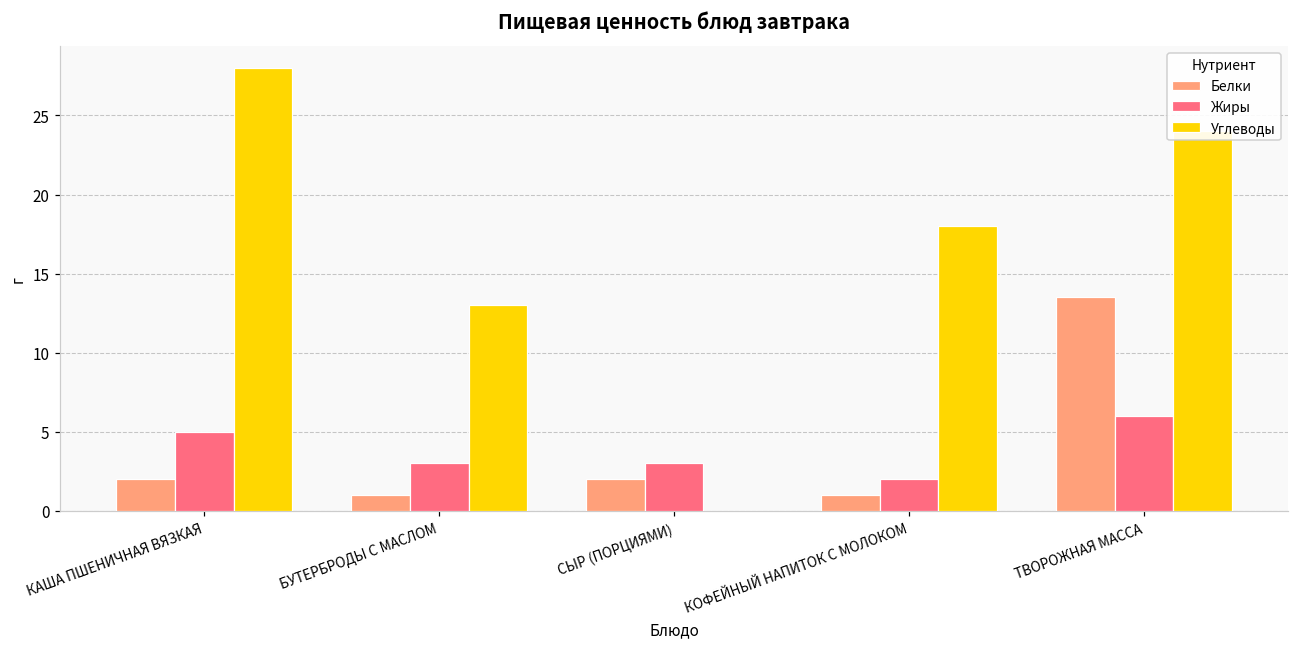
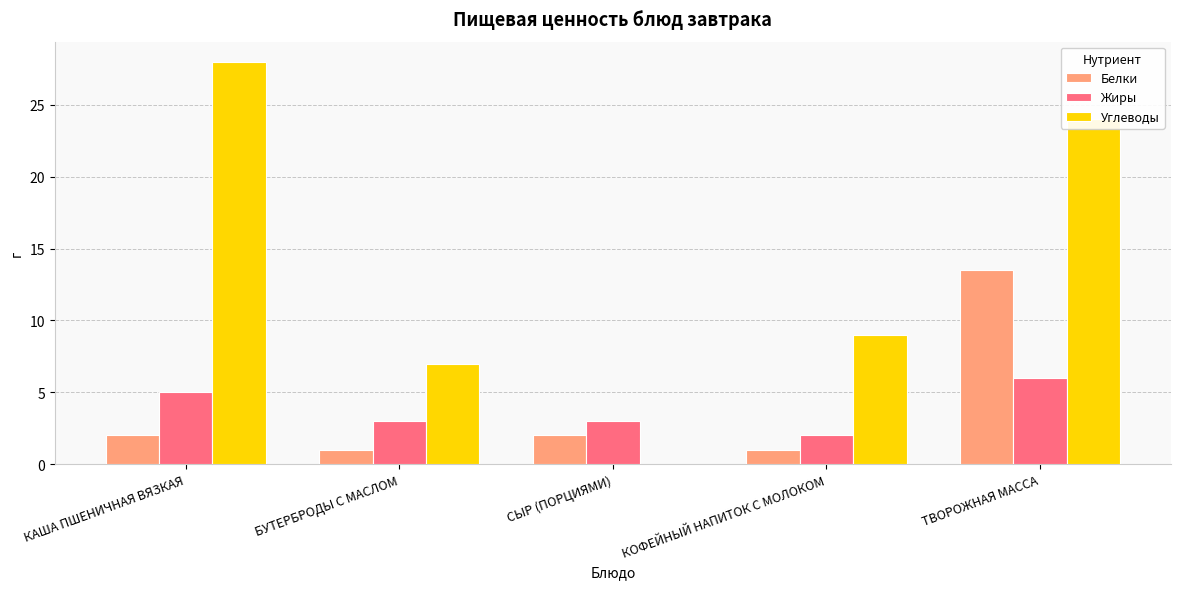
Углеводы, БУТЕРБРОДЫ С МАСЛОМ: 13 -> 7
Углеводы, КОФЕЙНЫЙ НАПИТОК С МОЛОКОМ: 18 -> 9
